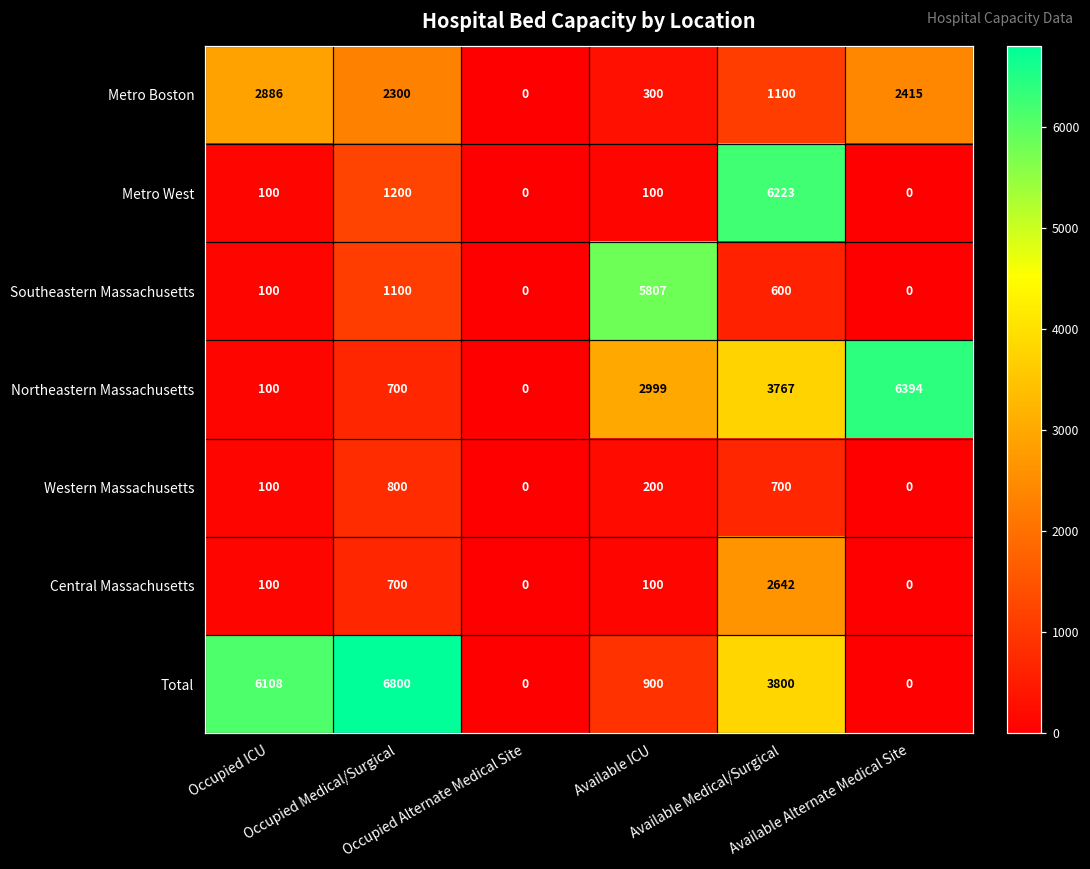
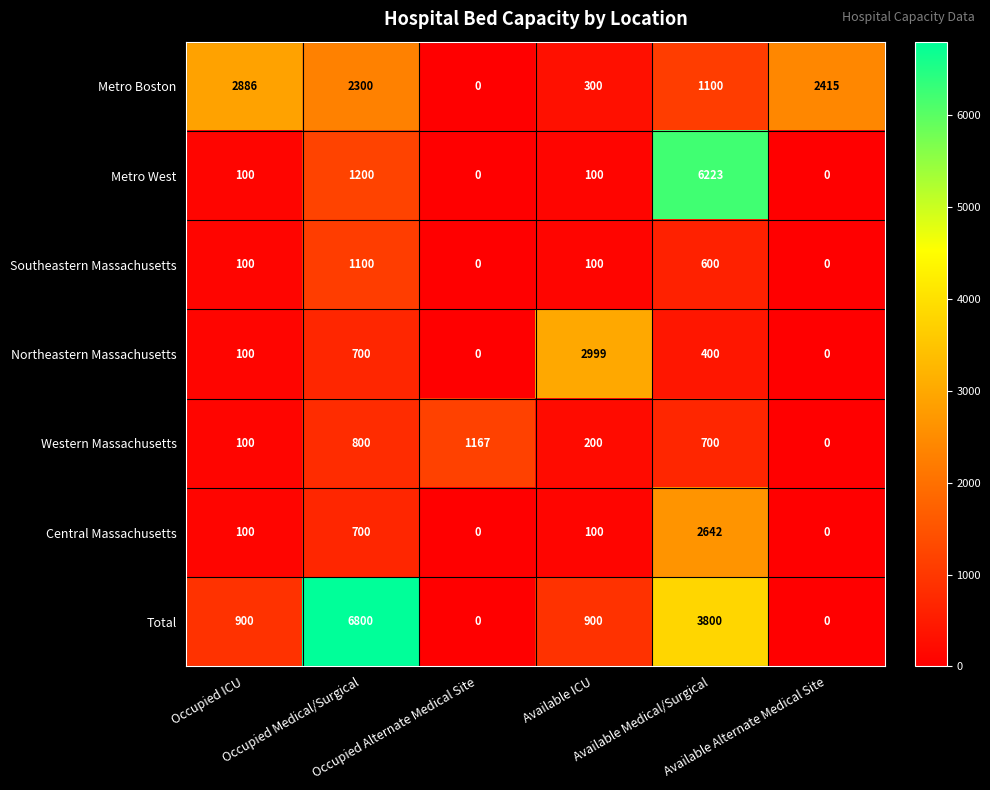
Southeastern Massachusetts, Available ICU: 5807 -> 100
Northeastern Massachusetts, Available Medical/Surgical: 3767 -> 400
Northeastern Massachusetts, Available Alternate Medical Site: 6394 -> 0
Western Massachusetts, Occupied Alternate Medical Site: 0 -> 1167
Total, Occupied ICU: 6108 -> 900
